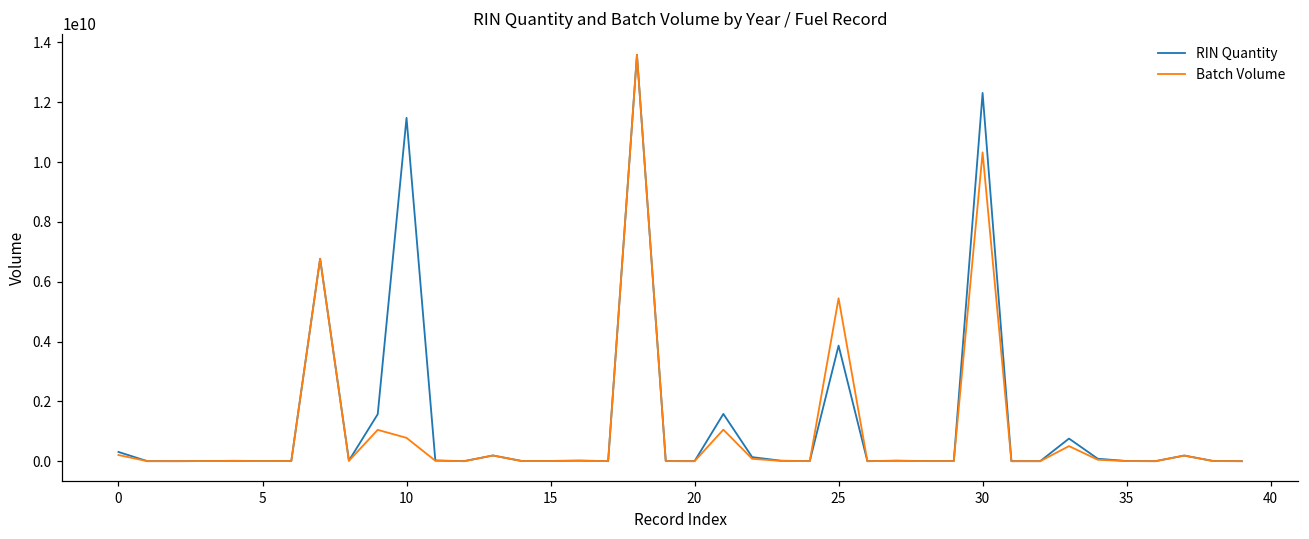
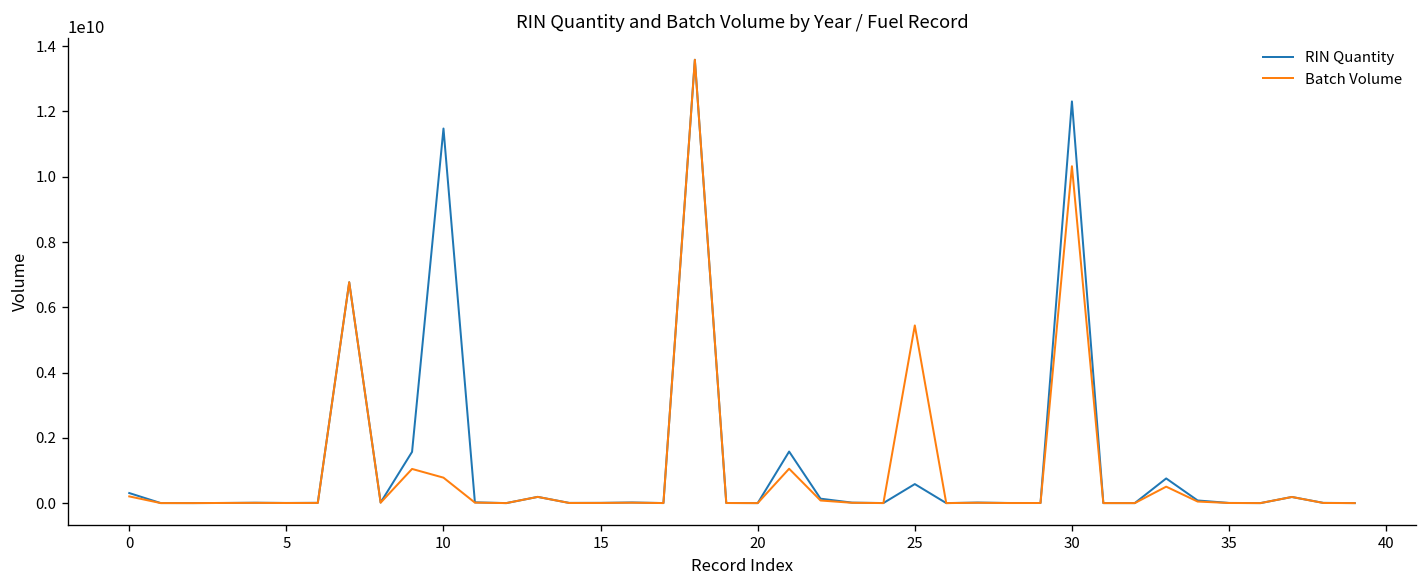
RIN Quantity, 25: 3900000000 -> 600000000
